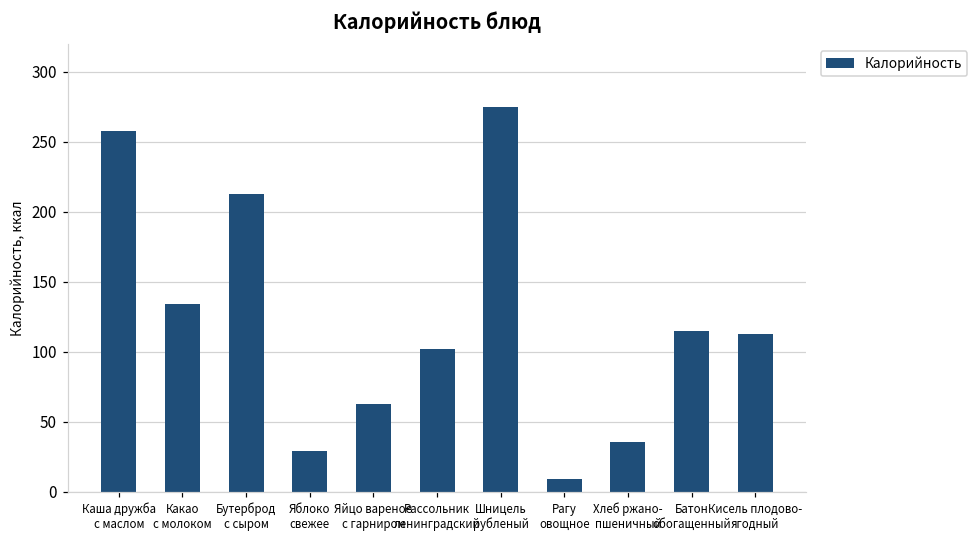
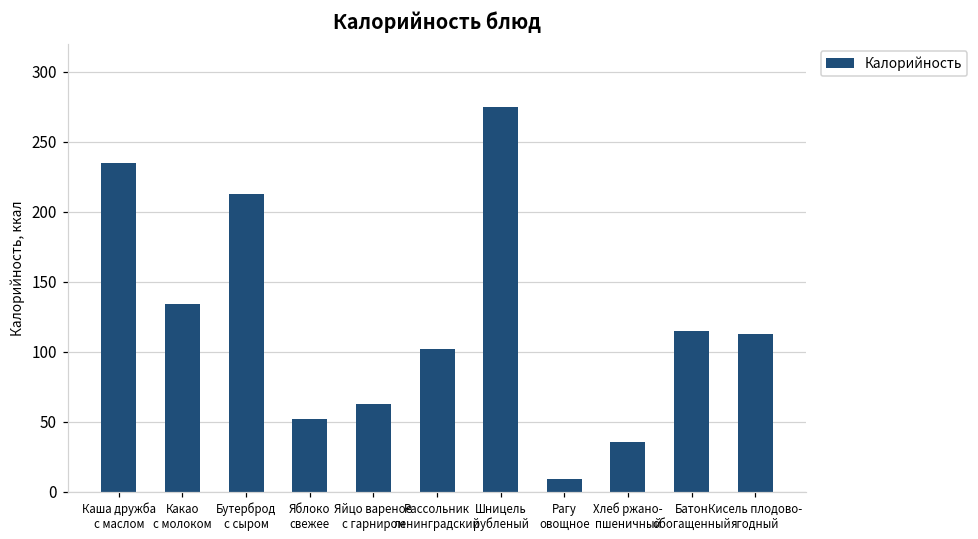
Каша дружба с маслом: 258 -> 235
Яблоко свежее: 29 -> 52
